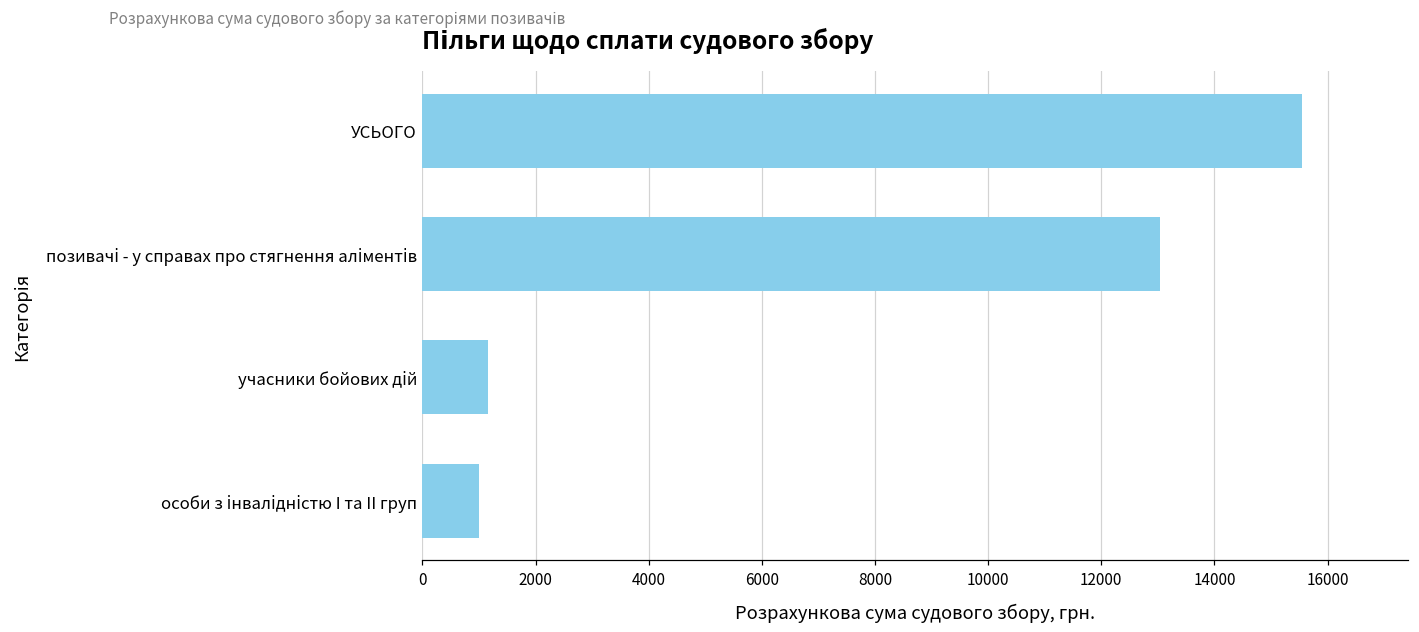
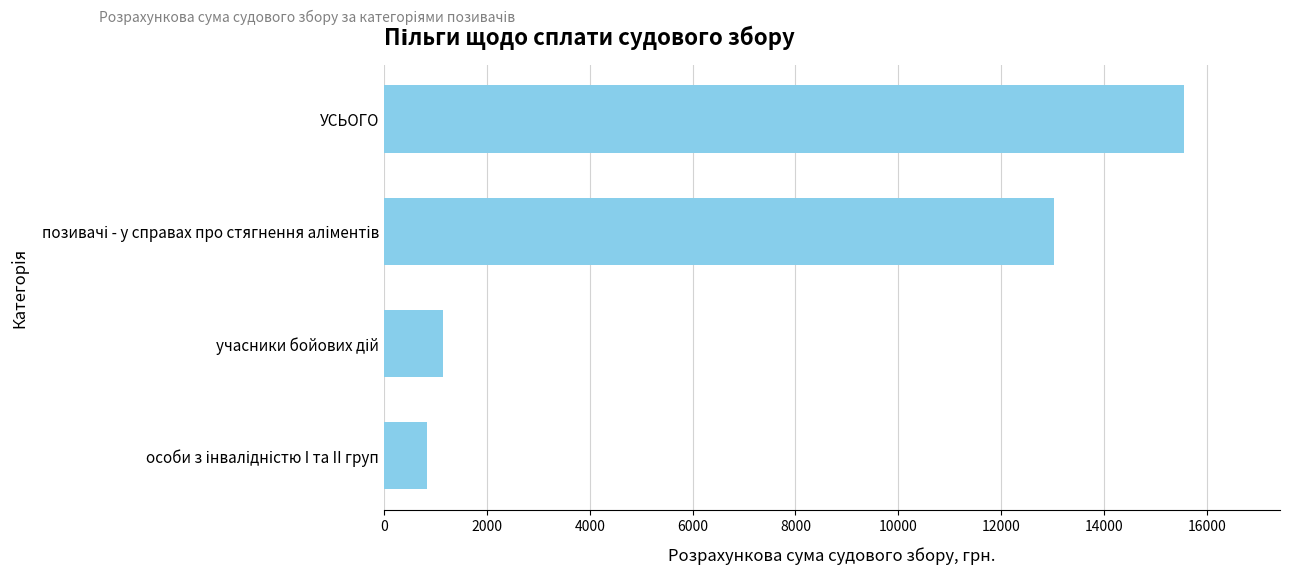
особи з інвалідністю I та II груп: 1000 -> 800
